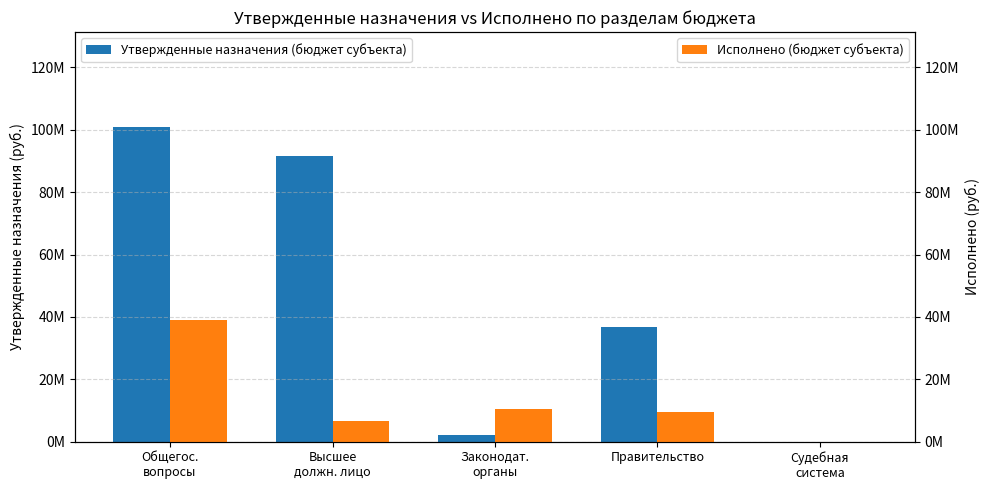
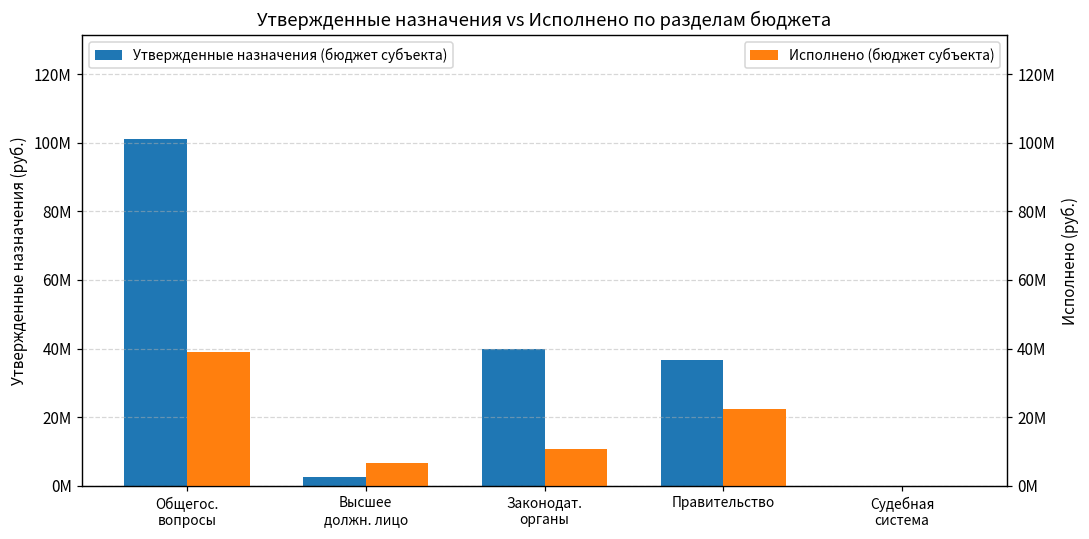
Утвержденные назначения (бюджет субъекта), Высшее должн. лицо: 91000000 -> 2000000
Утвержденные назначения (бюджет субъекта), Законодат. органы: 2000000 -> 40000000
Исполнено (бюджет субъекта), Правительство: 10000000 -> 22000000
